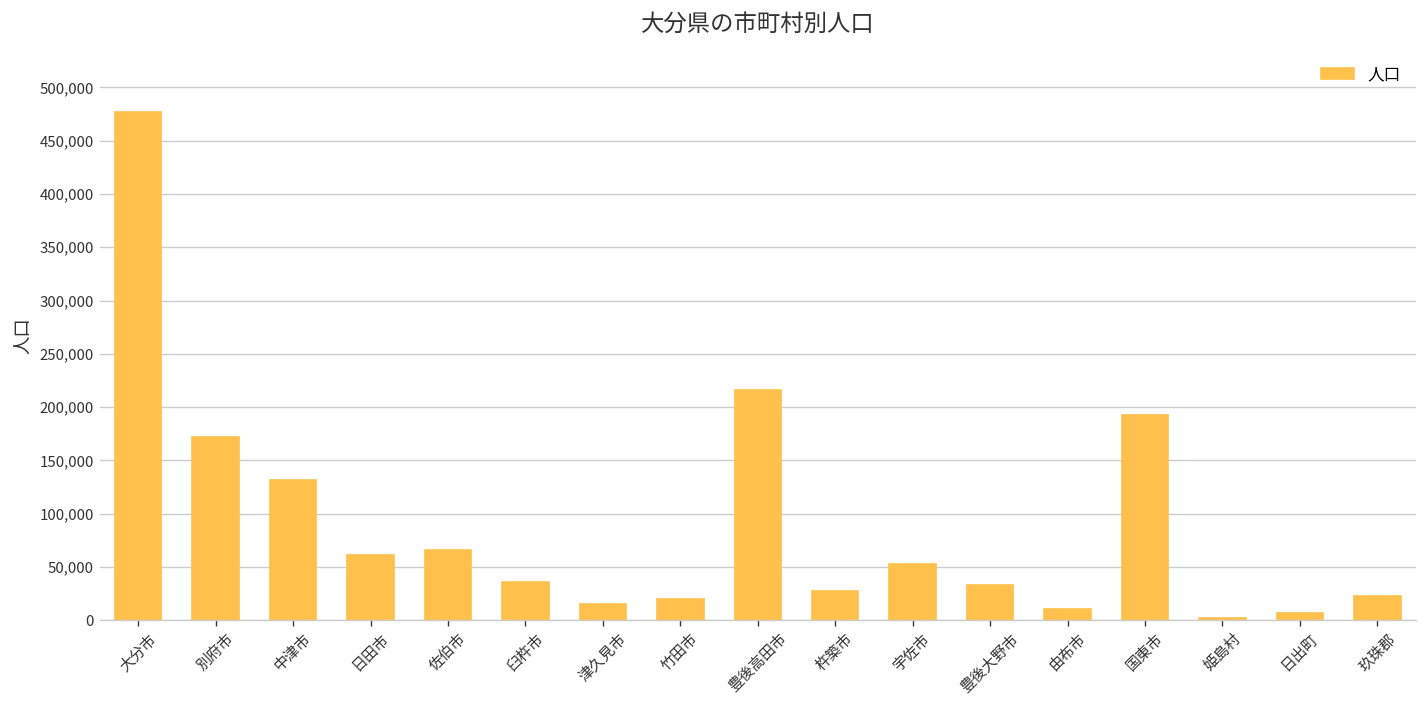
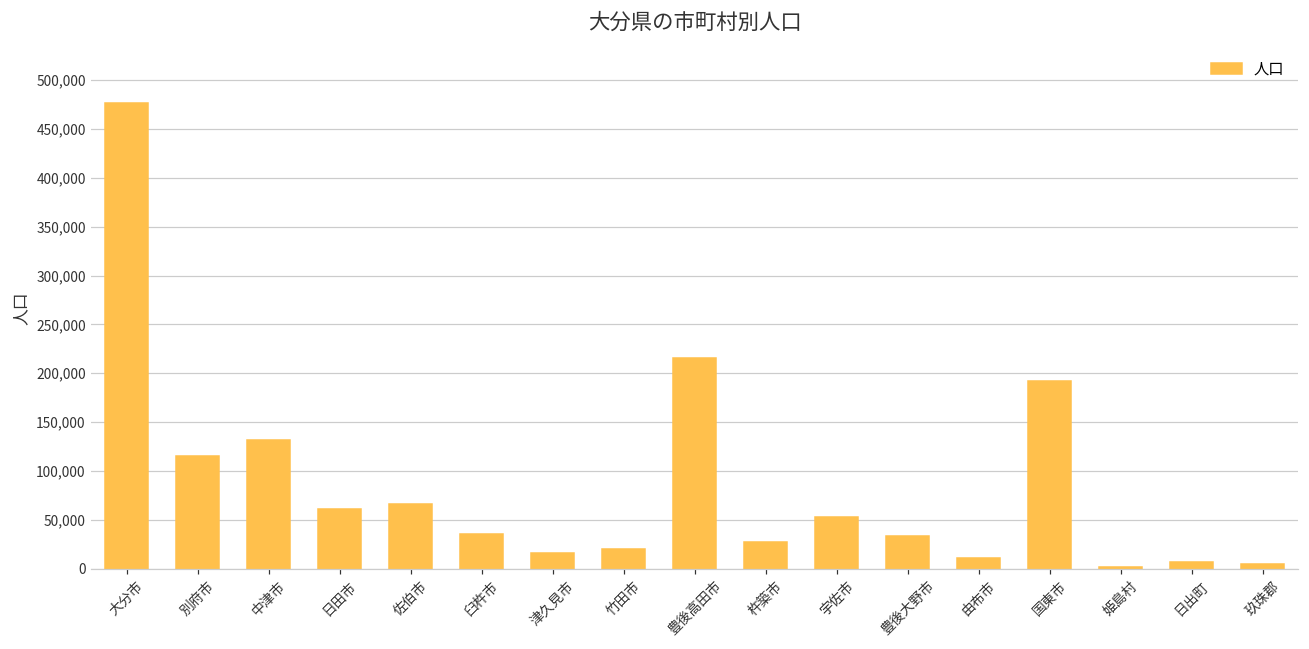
別府市: 170,000 -> 120,000
玖珠郡: 20,000 -> 0
